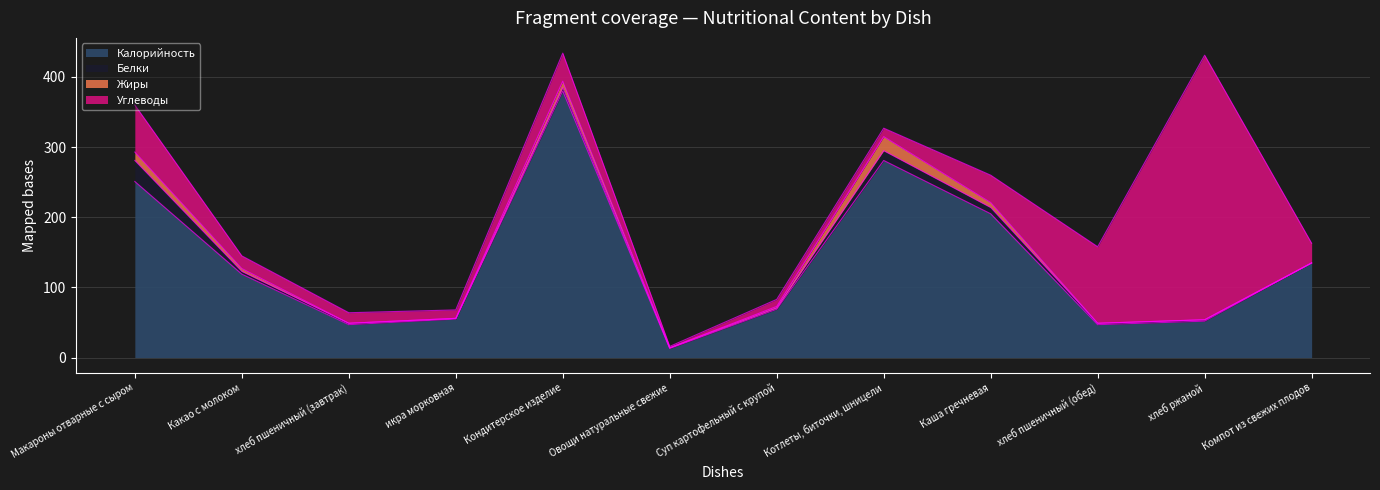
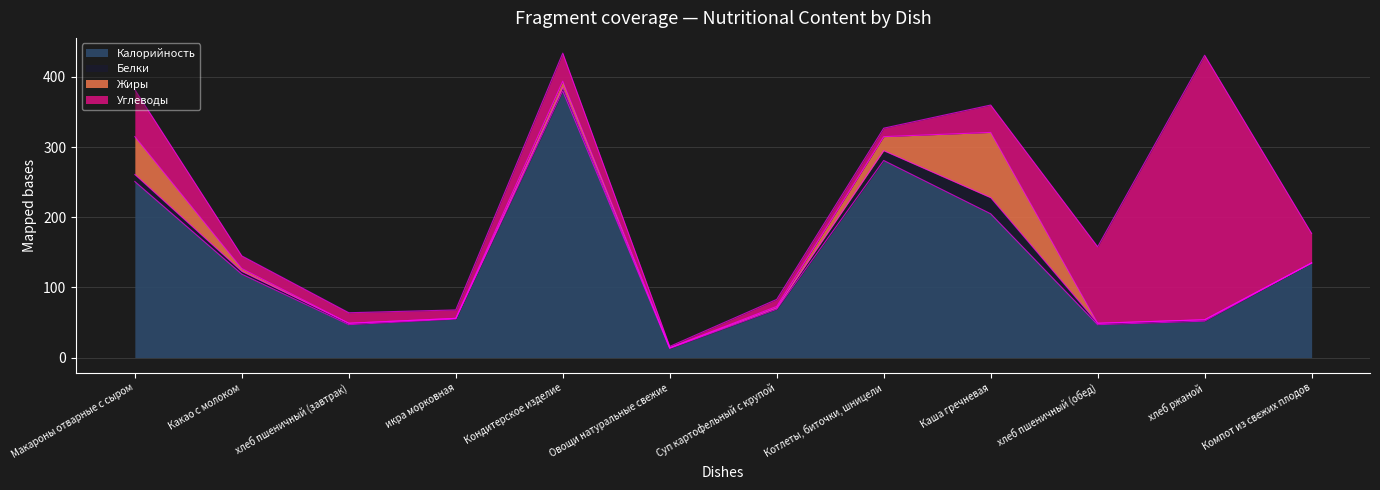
Белки, Макароны отварные с сыром: 30 -> 10
Жиры, Макароны отварные с сыром: 10 -> 50
Белки, Каша гречневая: 10 -> 20
Жиры, Каша гречневая: 10 -> 90
Углеводы, Компот из свежих плодов: 30 -> 40
